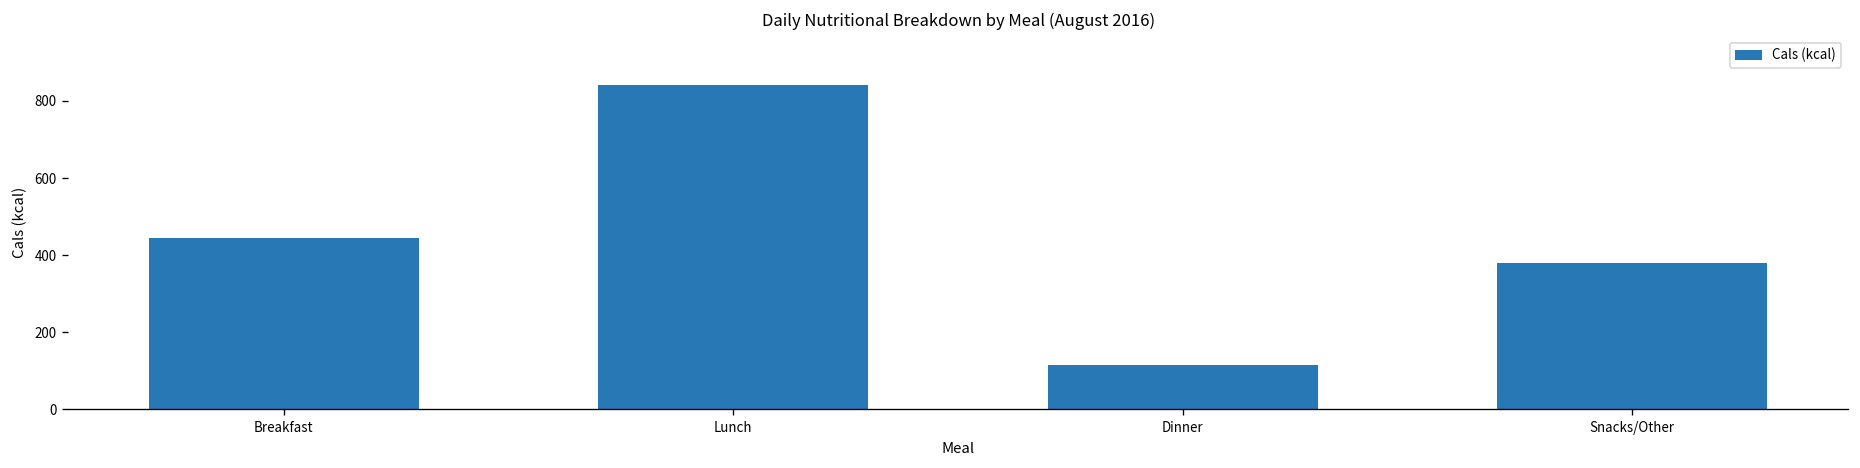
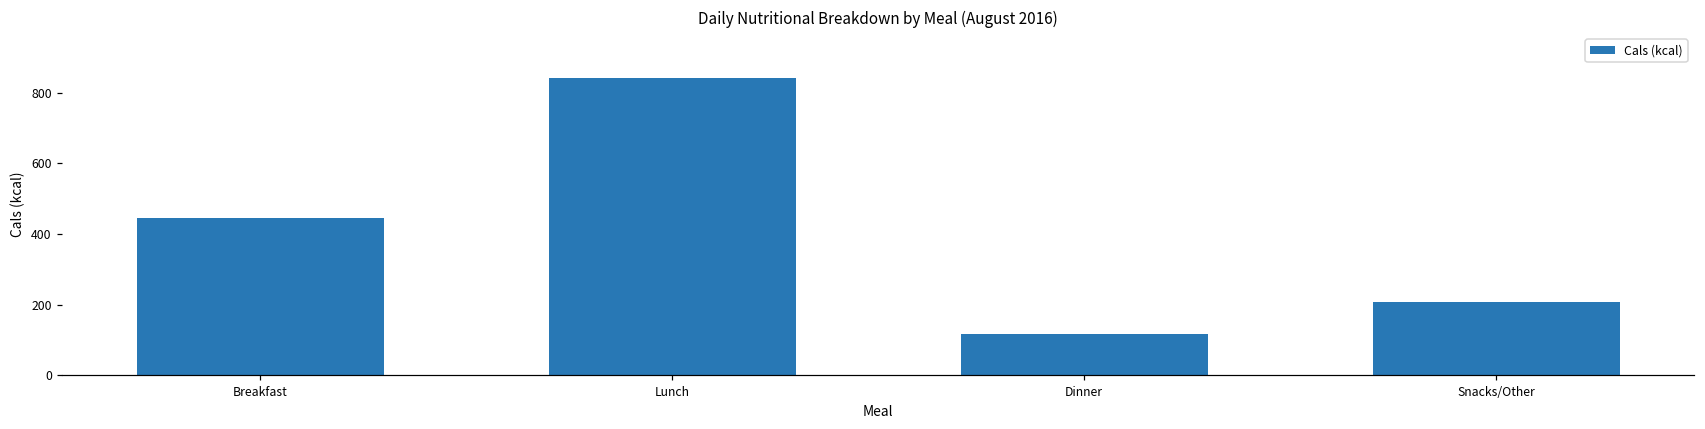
Snacks/Other: 380 -> 210
